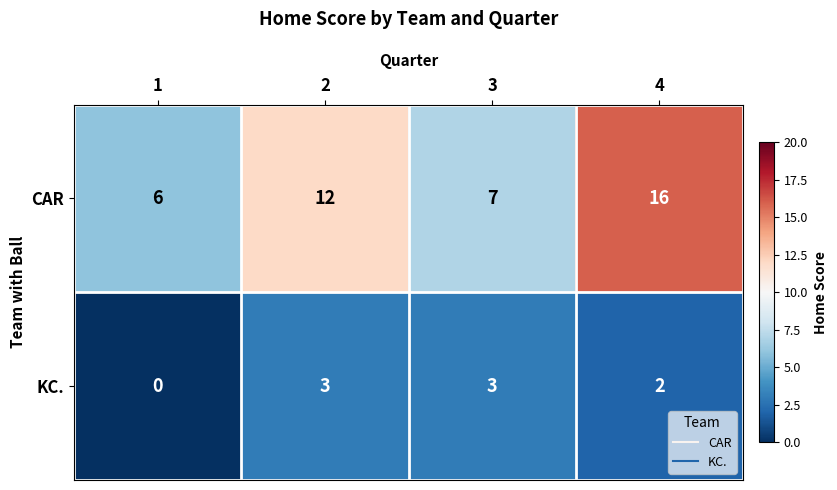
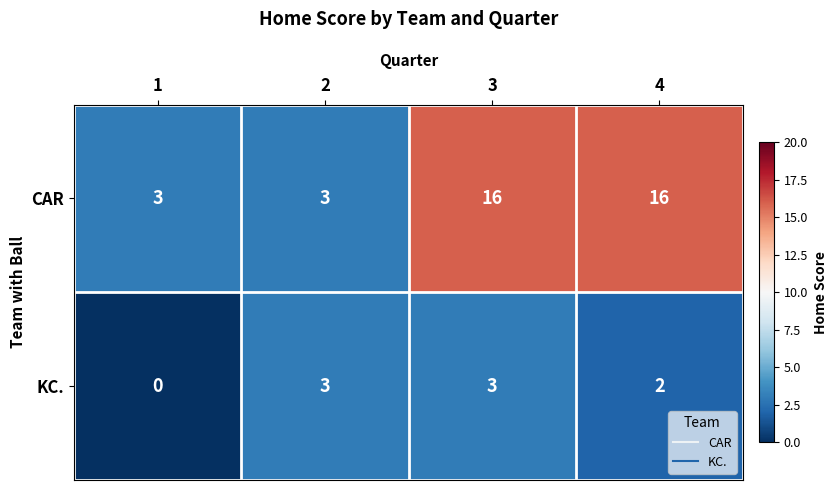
CAR, 1: 6 -> 3
CAR, 2: 12 -> 3
CAR, 3: 7 -> 16
